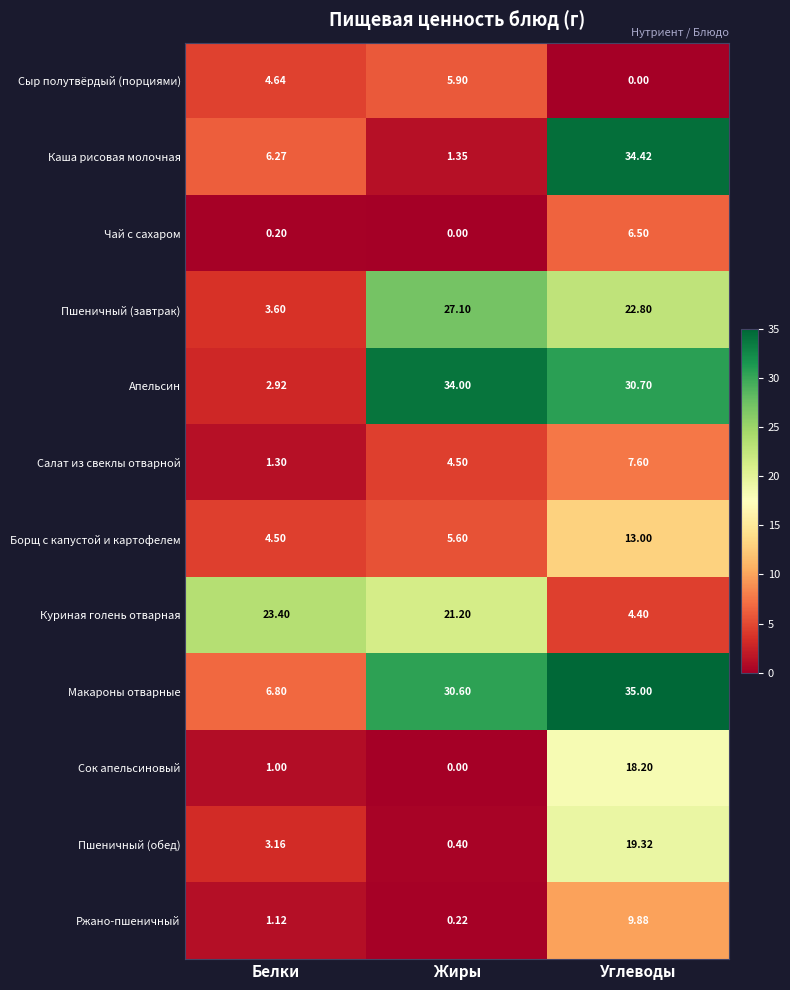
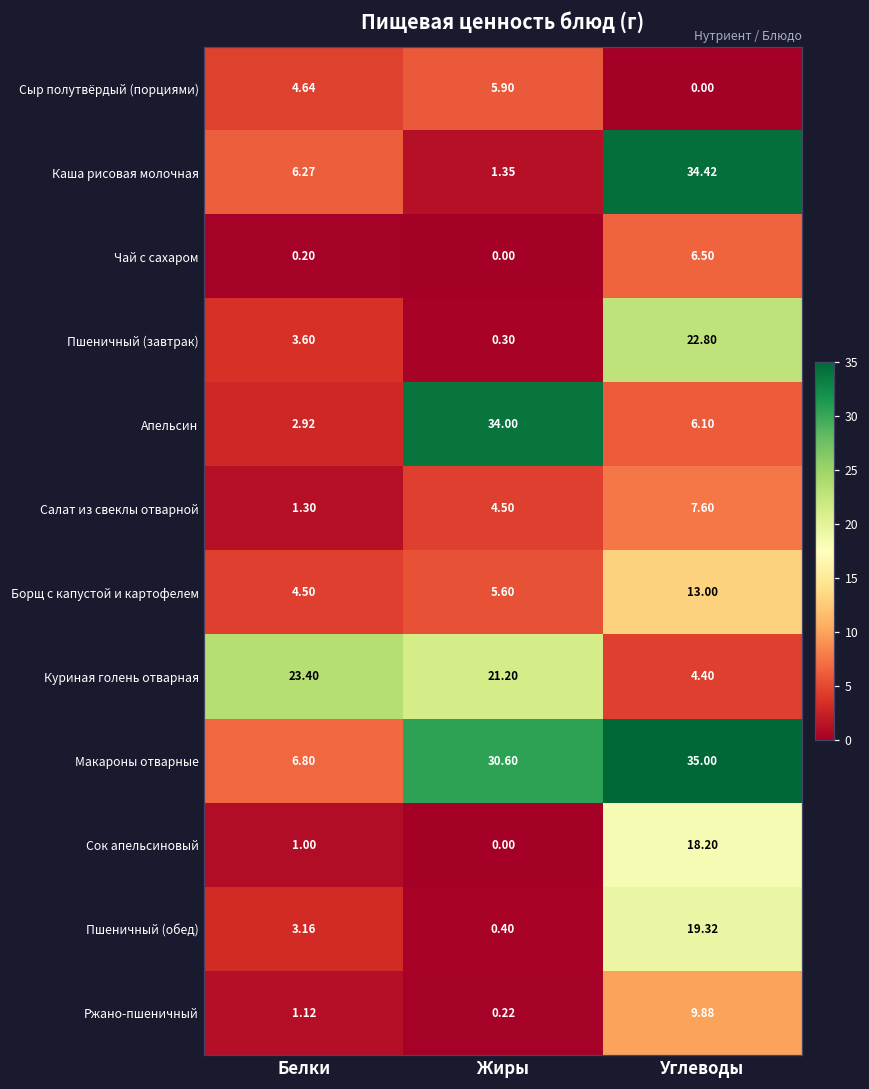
Пшеничный (завтрак), Жиры: 27.10 -> 0.30
Апельсин, Углеводы: 30.70 -> 6.10
